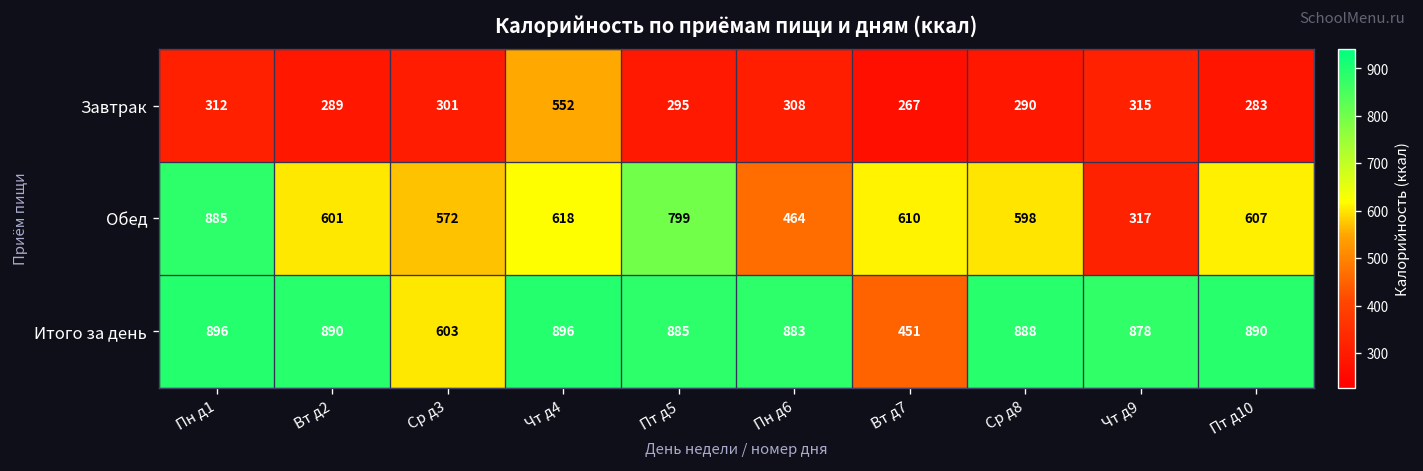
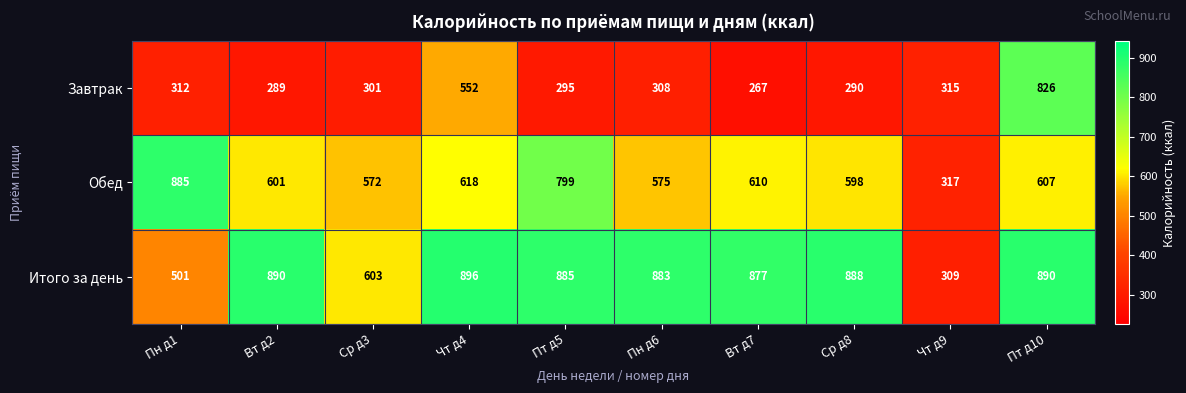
Завтрак, Пт д10: 283 -> 826
Обед, Пн д6: 464 -> 575
Итого за день, Пн д1: 896 -> 501
Итого за день, Вт д7: 451 -> 877
Итого за день, Чт д9: 878 -> 309
